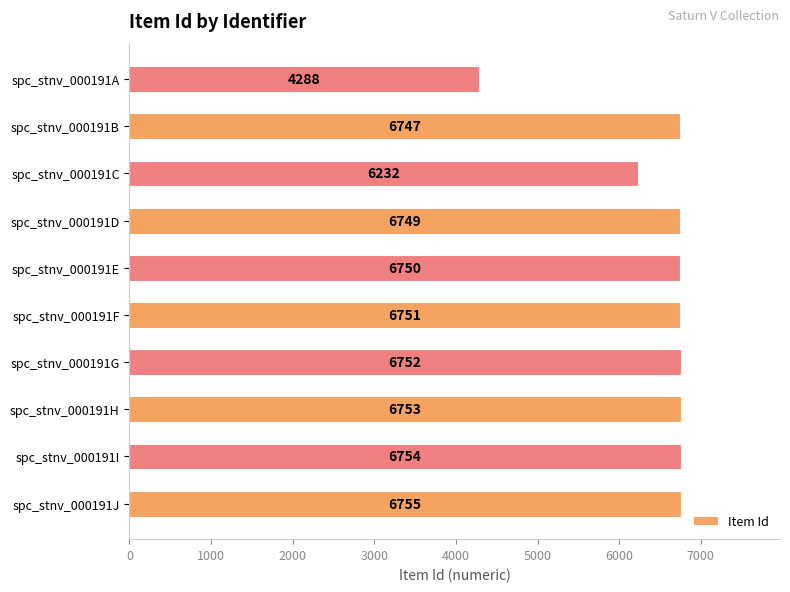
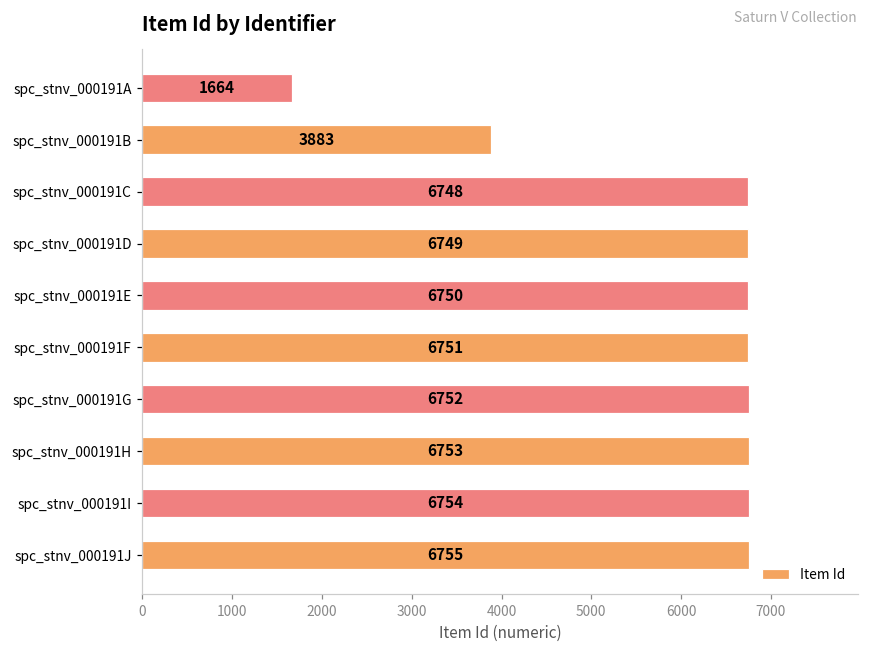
spc_stnv_000191A: 4288 -> 1664
spc_stnv_000191B: 6747 -> 3883
spc_stnv_000191C: 6232 -> 6748
